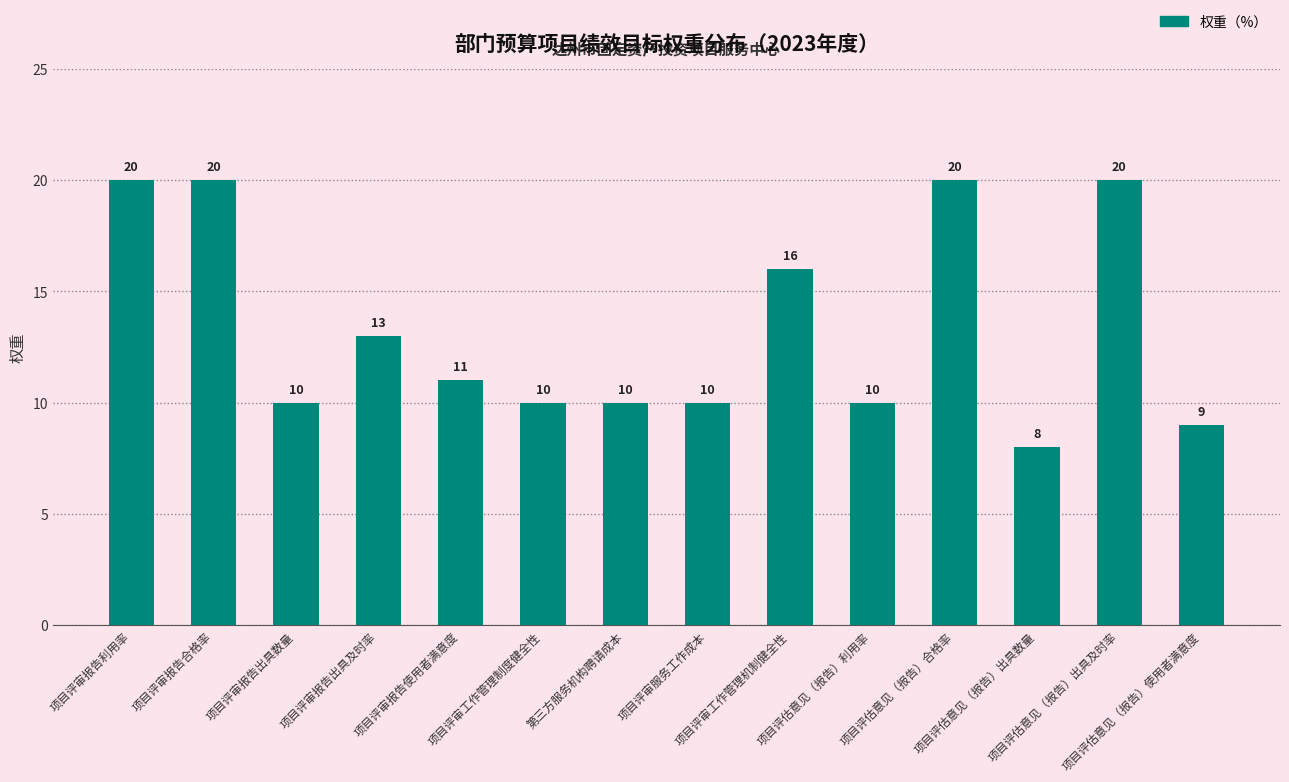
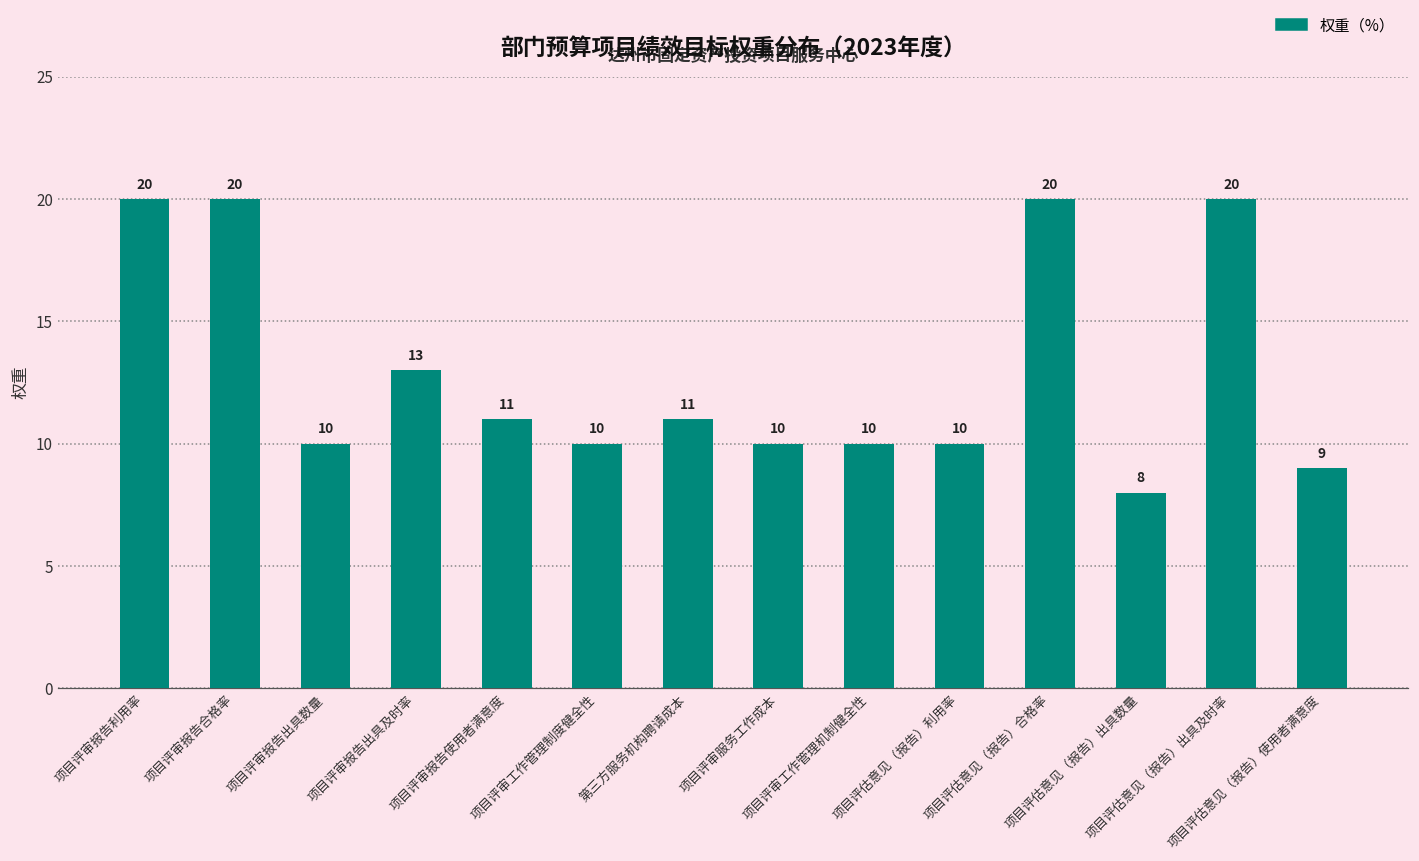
第三方服务机构聘请成本: 10 -> 11
项目评审工作管理机制健全性: 16 -> 10
